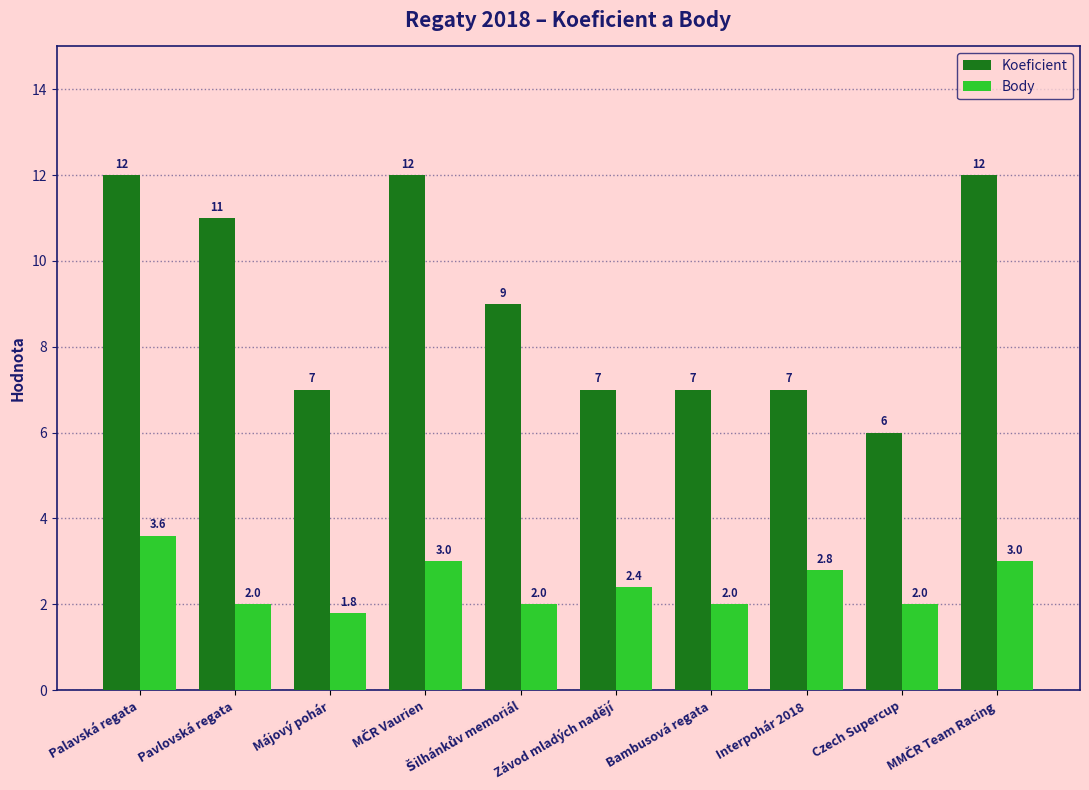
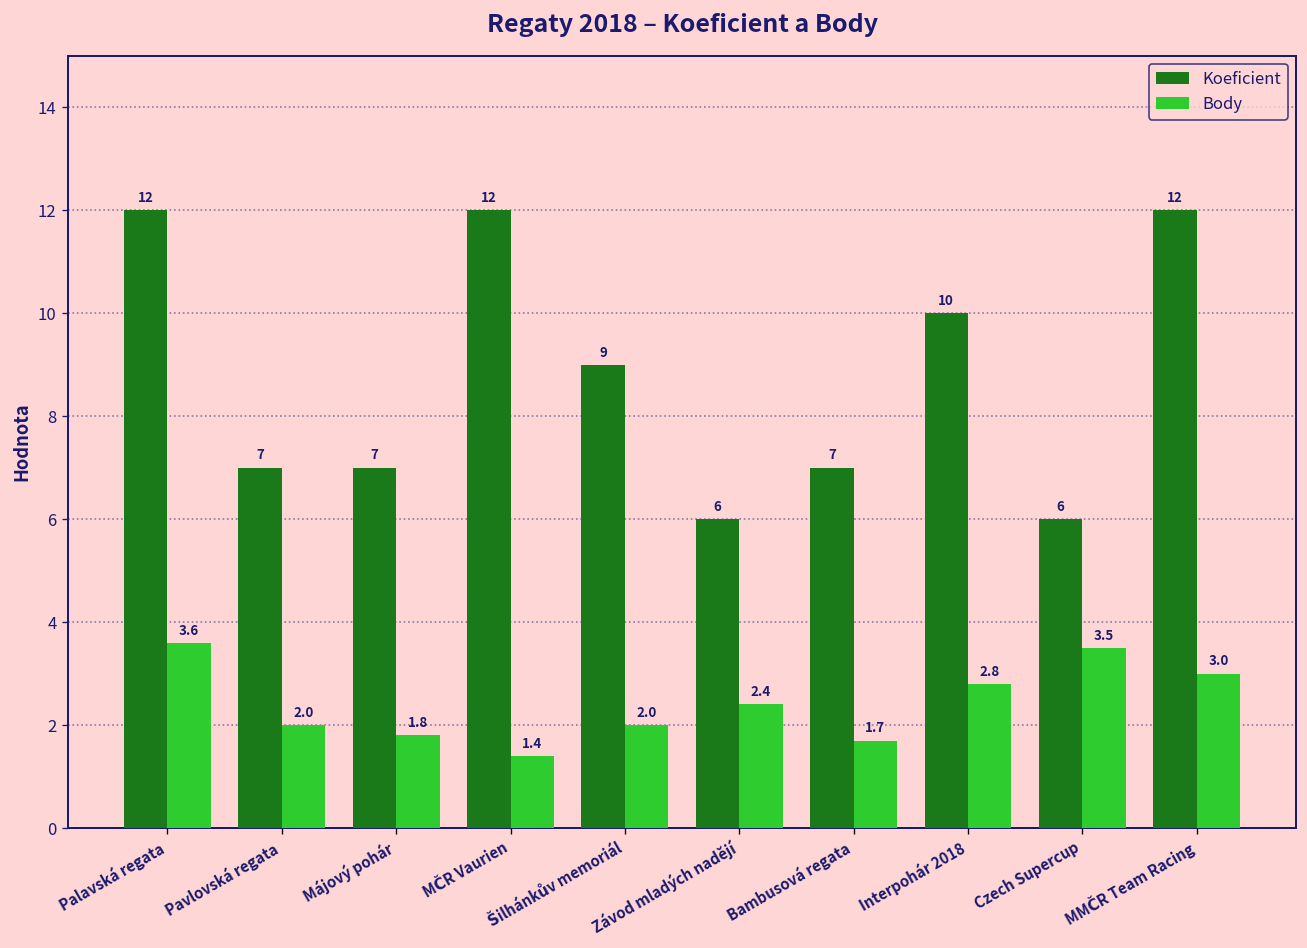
Koeficient, Pavlovská regata: 11 -> 7
Body, MČR Vaurien: 3.0 -> 1.4
Koeficient, Závod mladých nadějí: 7 -> 6
Body, Bambusová regata: 2.0 -> 1.7
Koeficient, Interpohár 2018: 7 -> 10
Body, Czech Supercup: 2.0 -> 3.5
